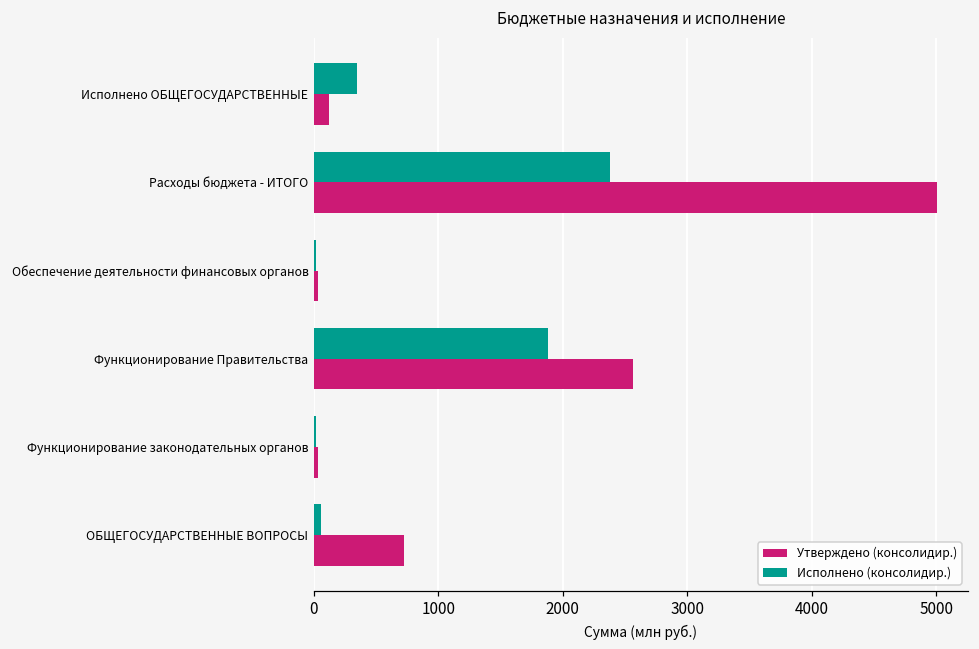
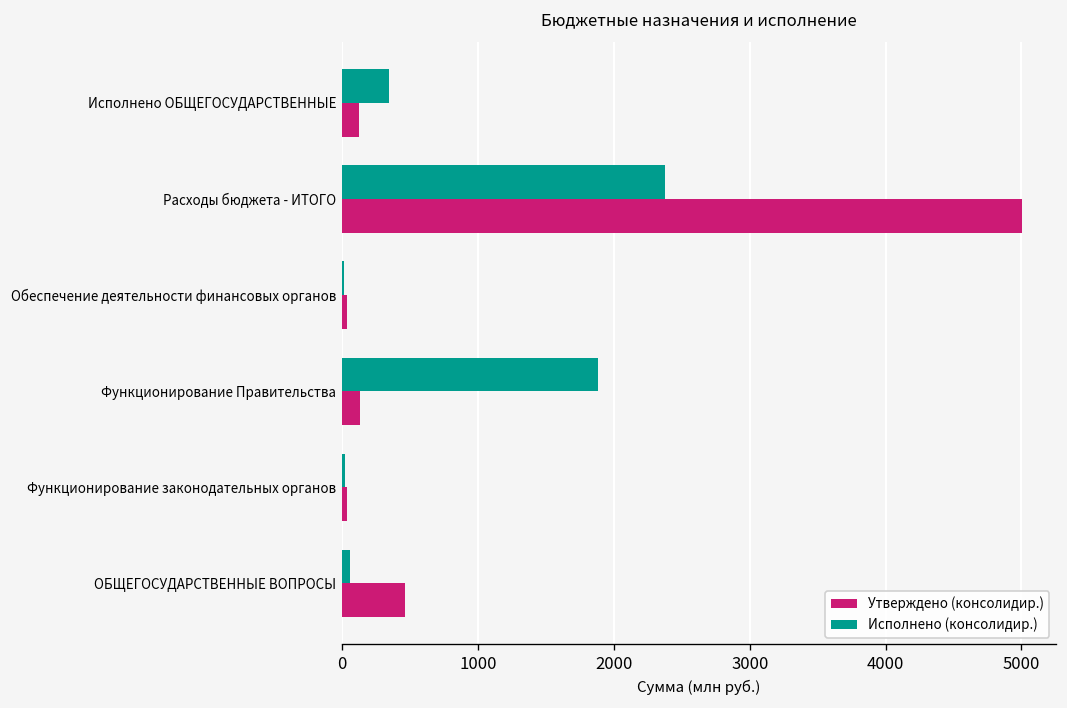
Утверждено (консолидир.), Функционирование Правительства: 2570 -> 130
Утверждено (консолидир.), ОБЩЕГОСУДАРСТВЕННЫЕ ВОПРОСЫ: 730 -> 460
